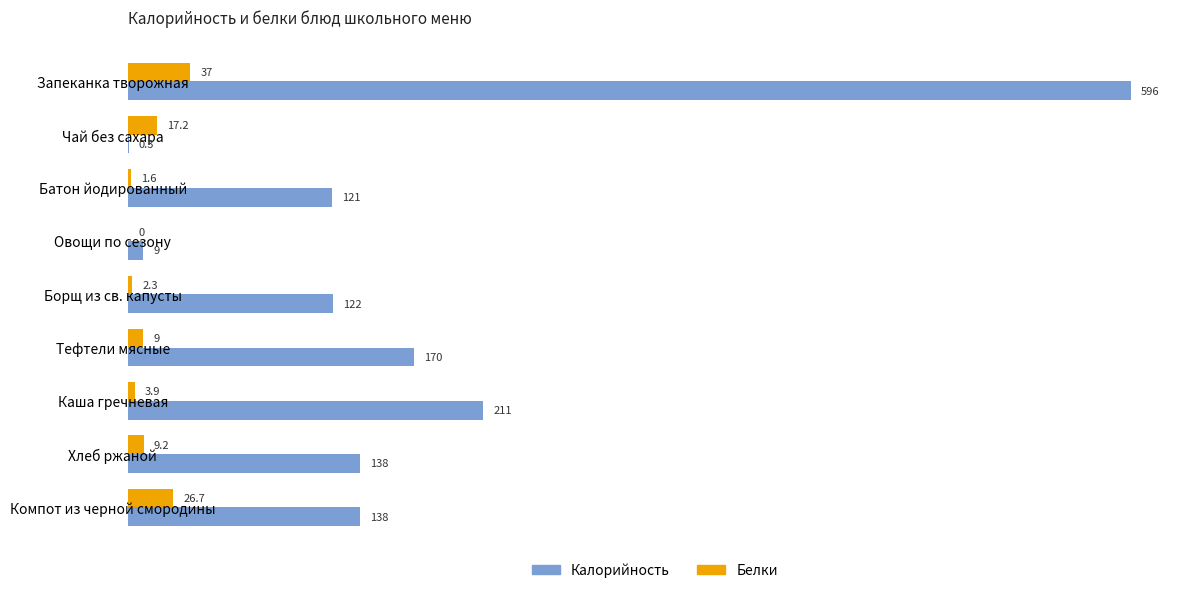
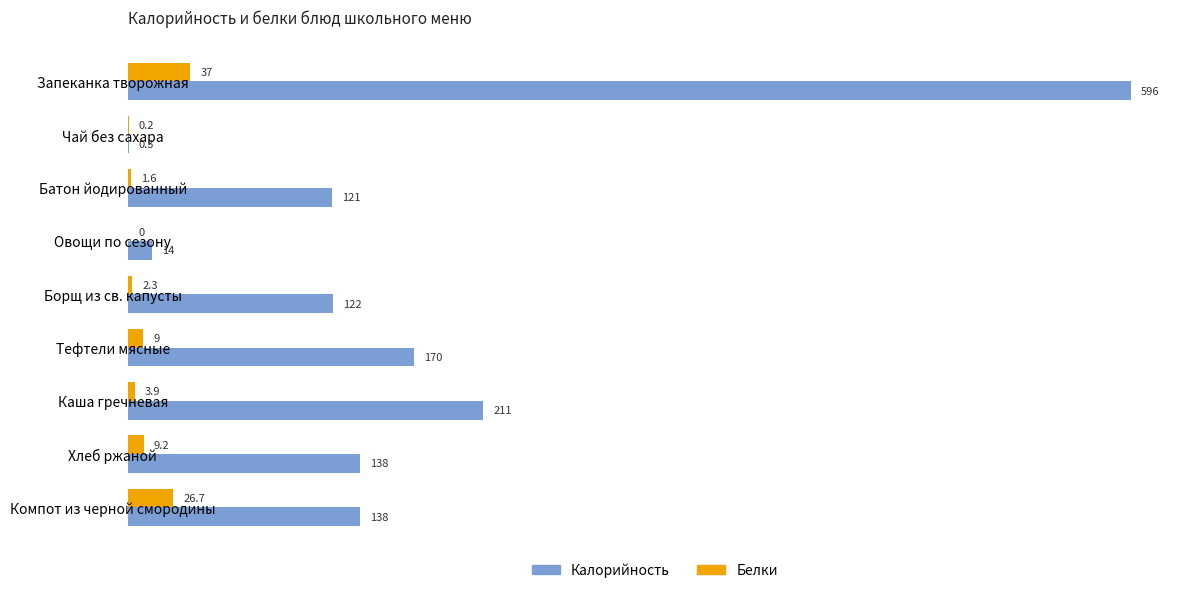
Белки, Чай без сахара: 17.2 -> 0.2
Калорийность, Овощи по сезону: 9 -> 14
